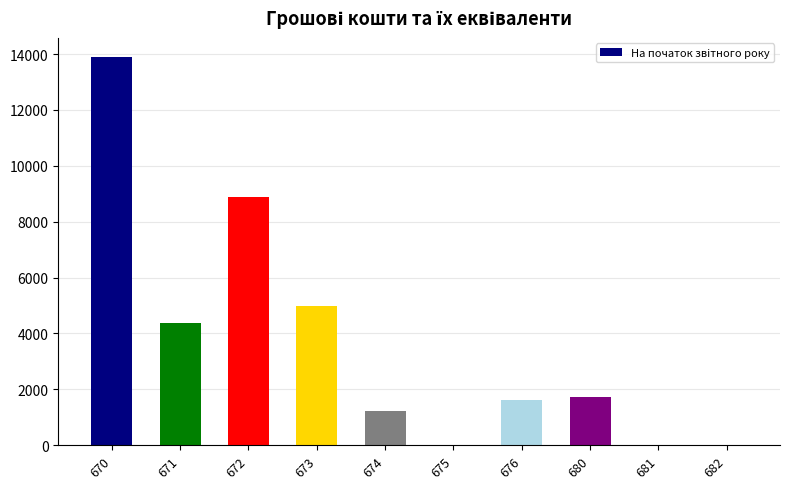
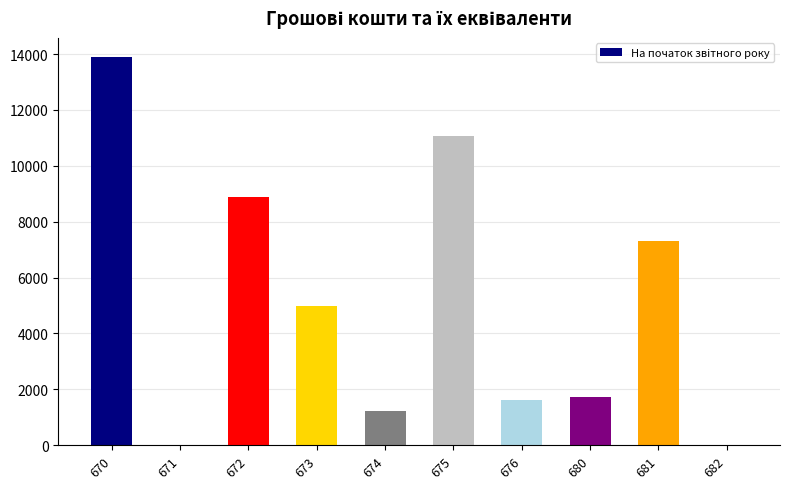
671: 4400 -> 0
675: 0 -> 11100
681: 0 -> 7300
